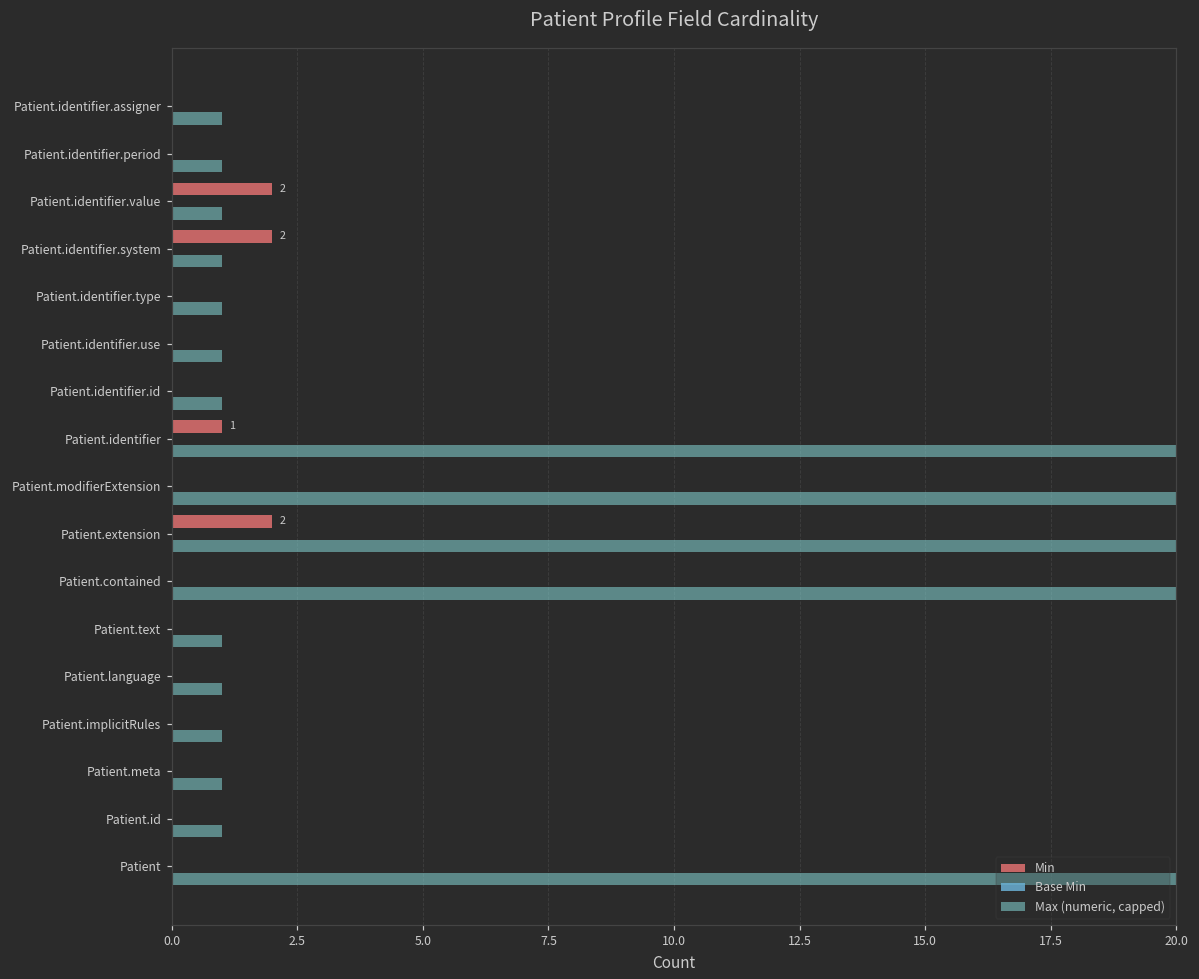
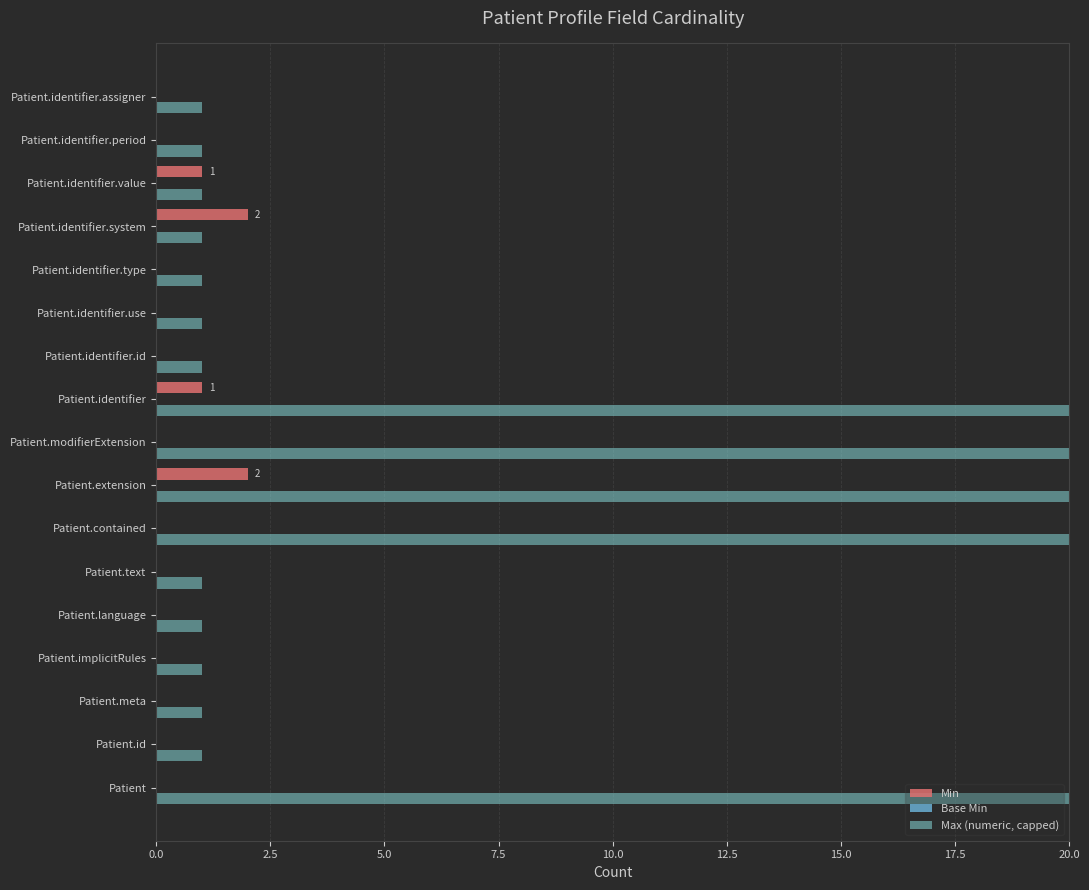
Min, Patient.identifier.value: 2 -> 1
